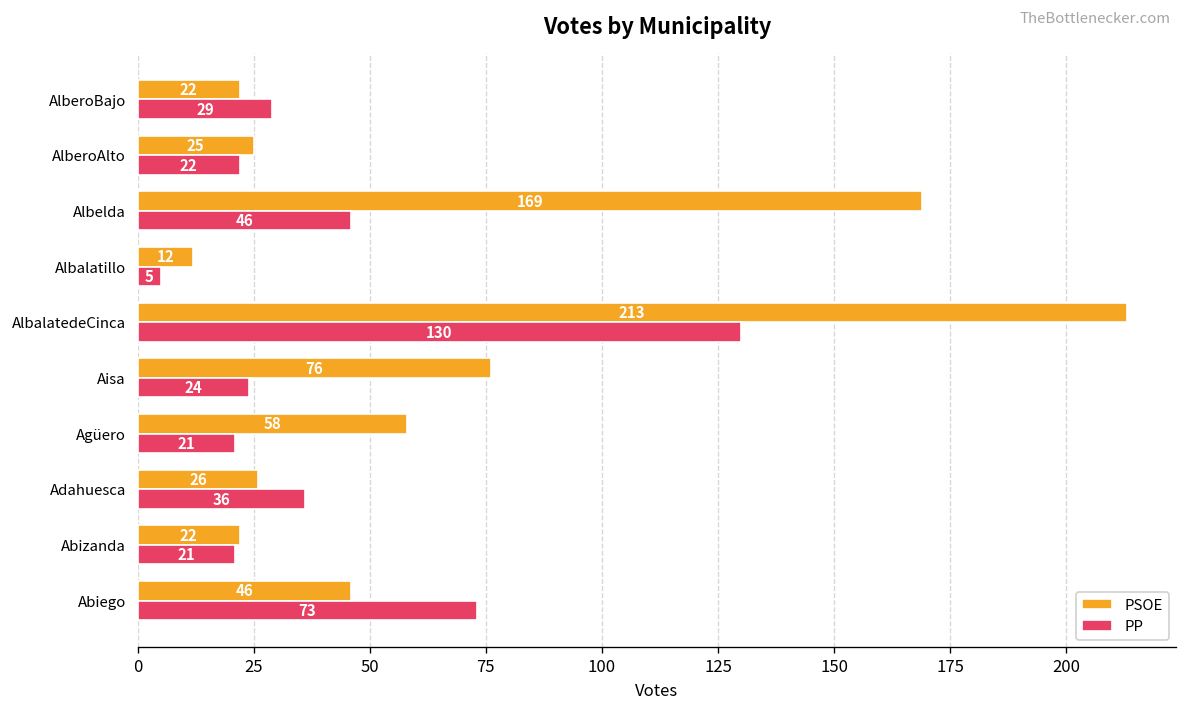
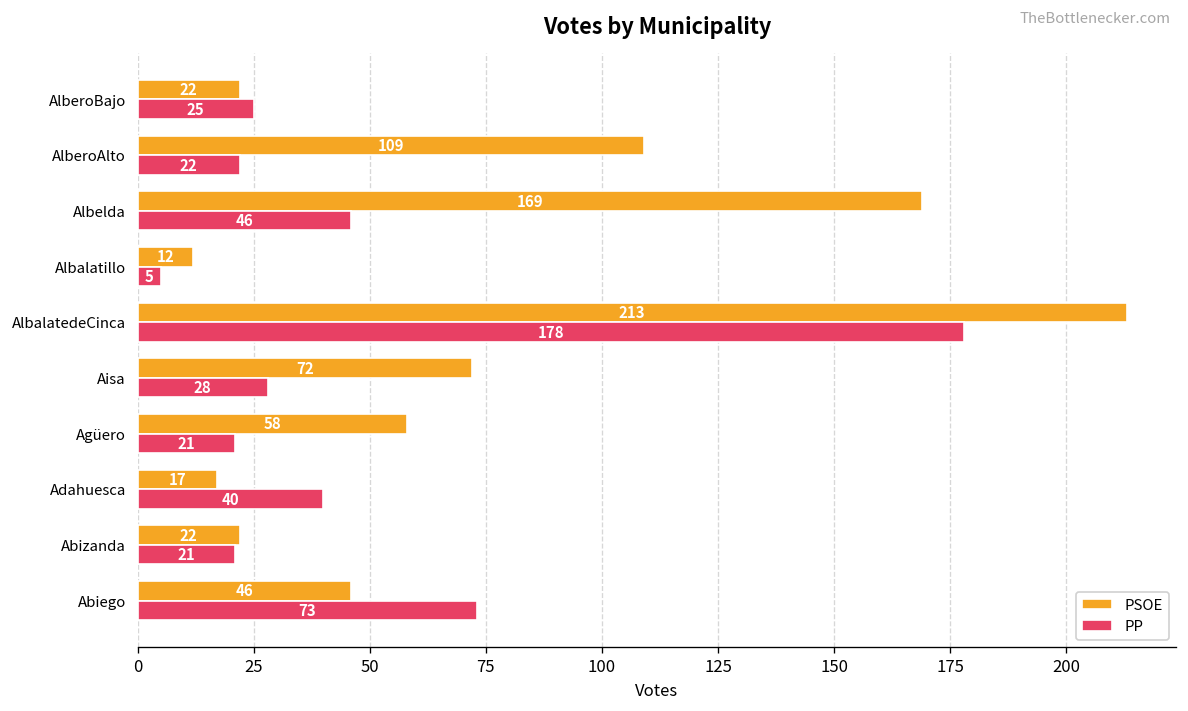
PP, AlberoBajo: 29 -> 25
PSOE, AlberoAlto: 25 -> 109
PP, AlbalatedeCinca: 130 -> 178
PSOE, Aisa: 76 -> 72
PP, Aisa: 24 -> 28
PSOE, Adahuesca: 26 -> 17
PP, Adahuesca: 36 -> 40
